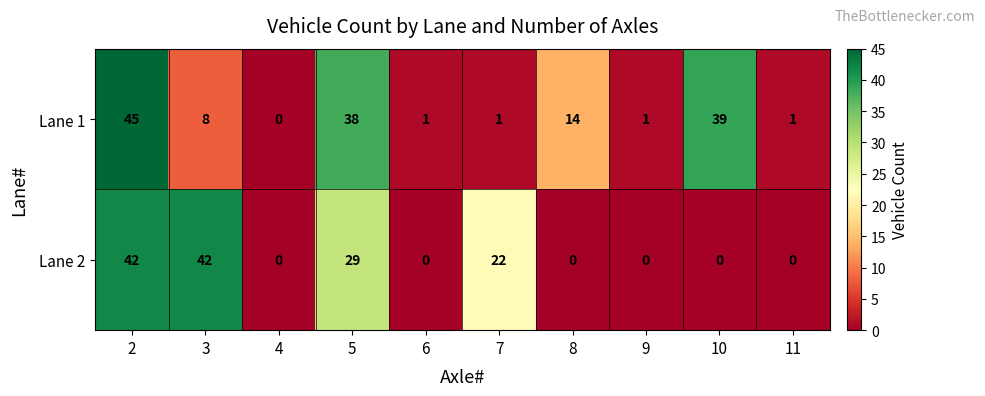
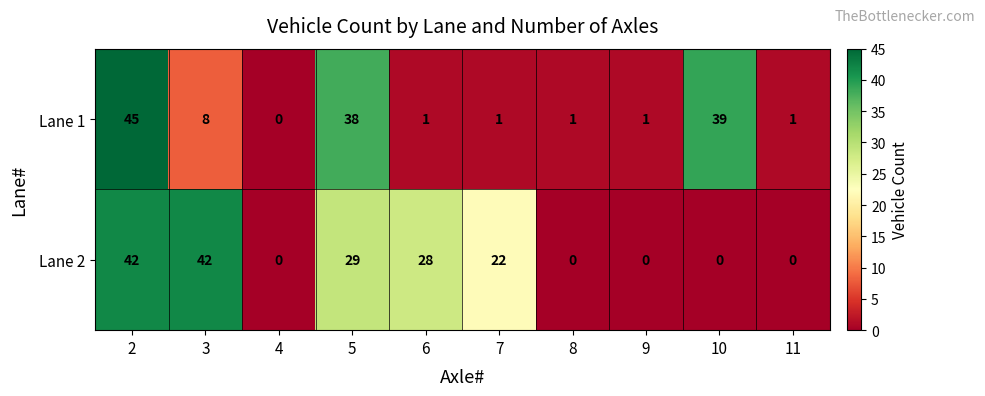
Lane 1, 8: 14 -> 1
Lane 2, 6: 0 -> 28
